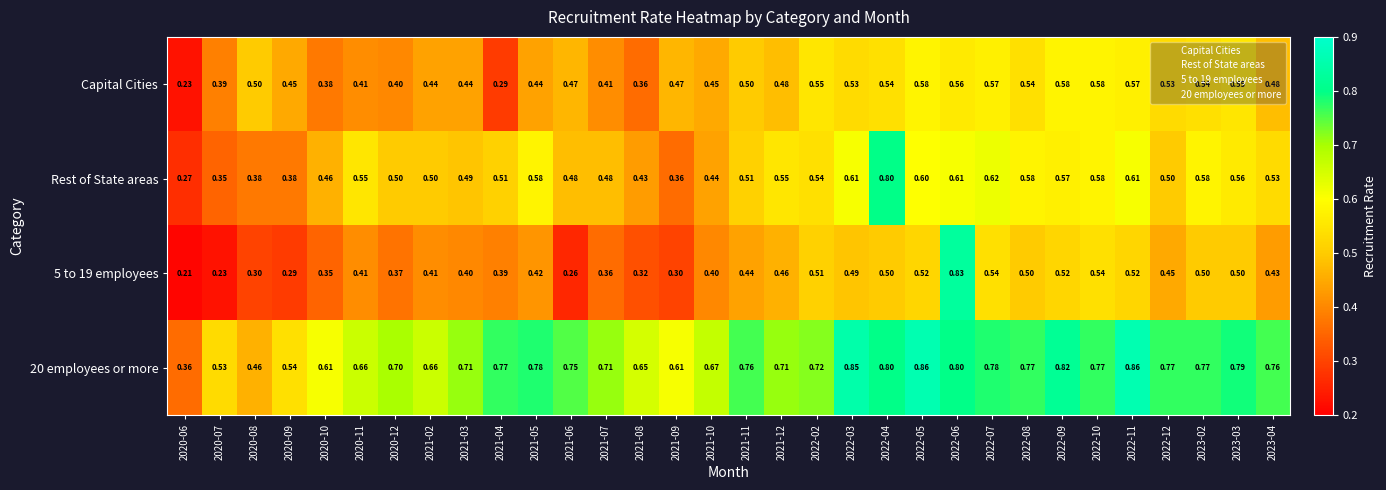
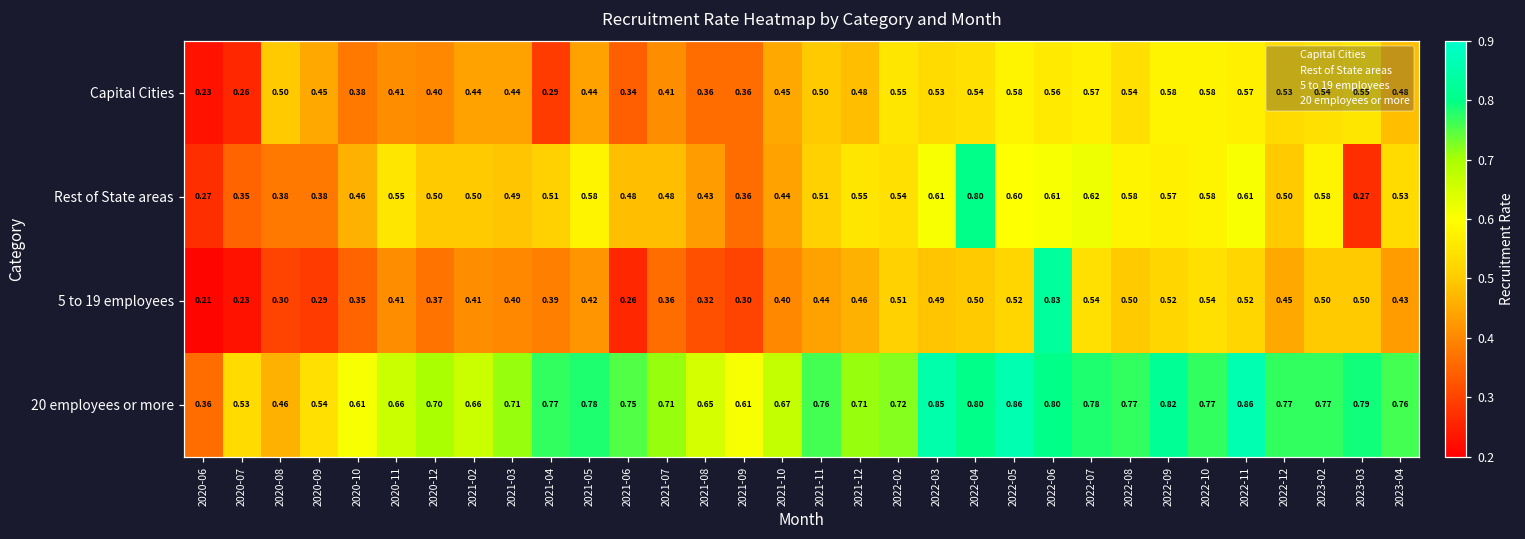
Capital Cities, 2020-07: 0.39 -> 0.26
Capital Cities, 2021-06: 0.47 -> 0.34
Capital Cities, 2021-09: 0.47 -> 0.36
Rest of State areas, 2023-03: 0.56 -> 0.27
